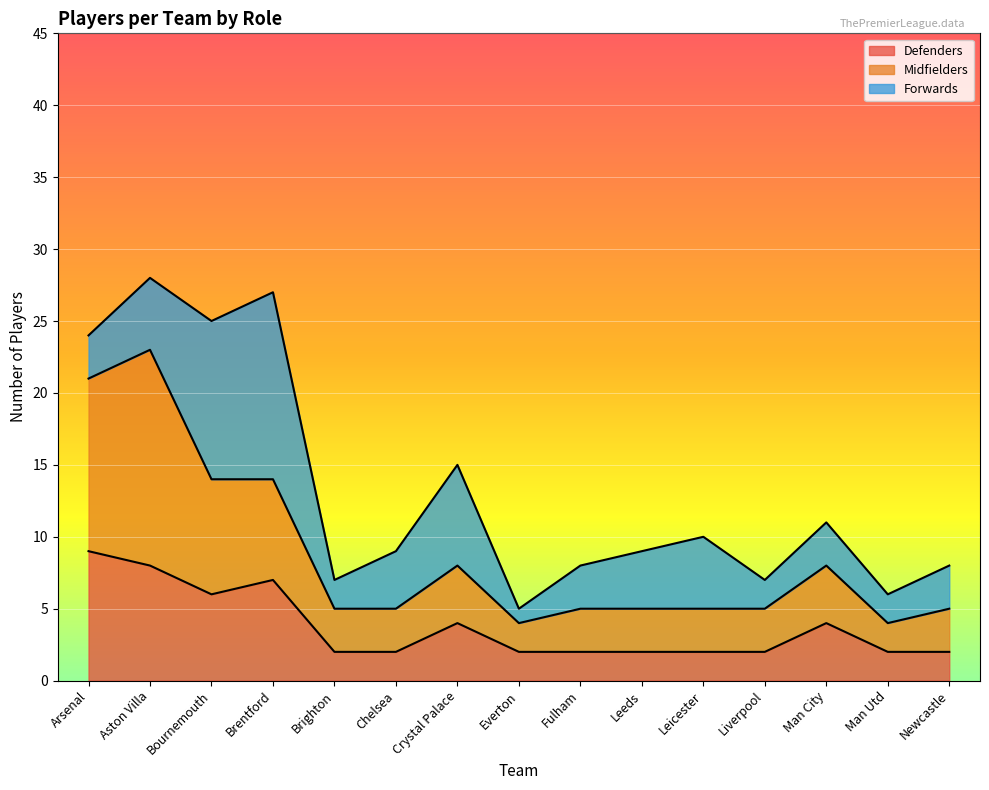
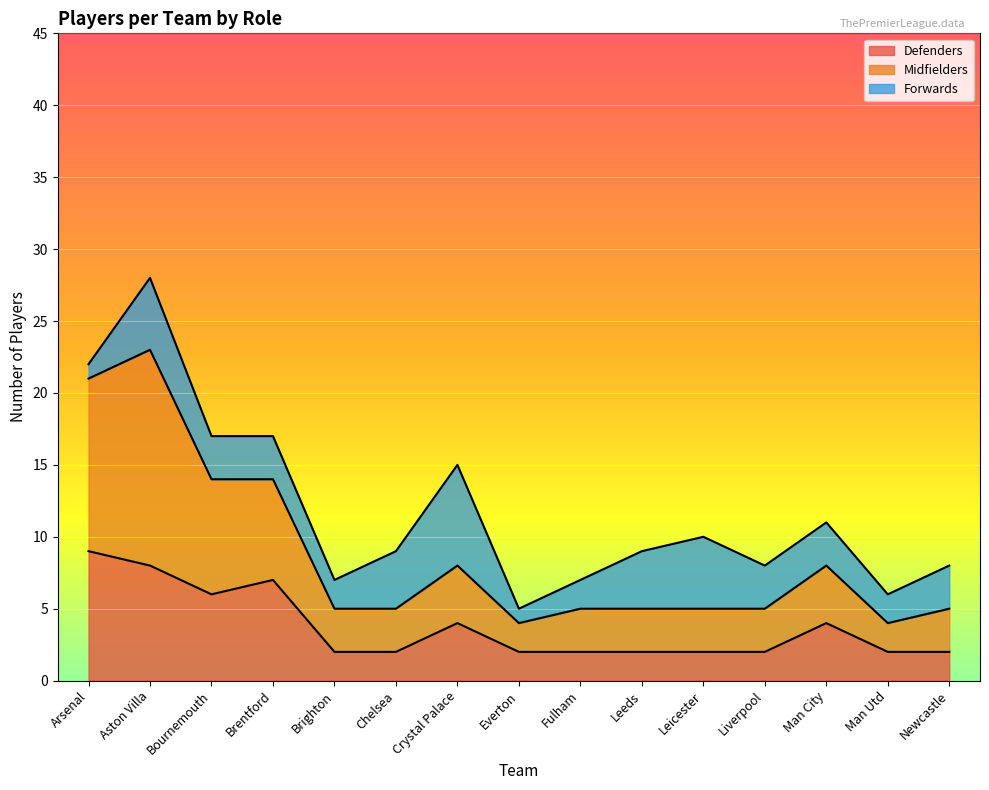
Forwards, Arsenal: 3 -> 1
Forwards, Bournemouth: 11 -> 3
Forwards, Brentford: 13 -> 3
Forwards, Fulham: 3 -> 2
Forwards, Liverpool: 2 -> 3
